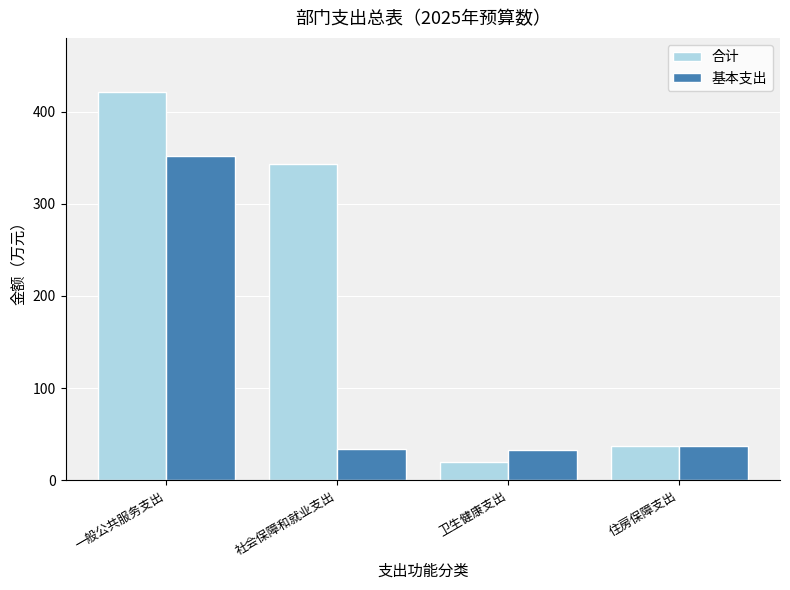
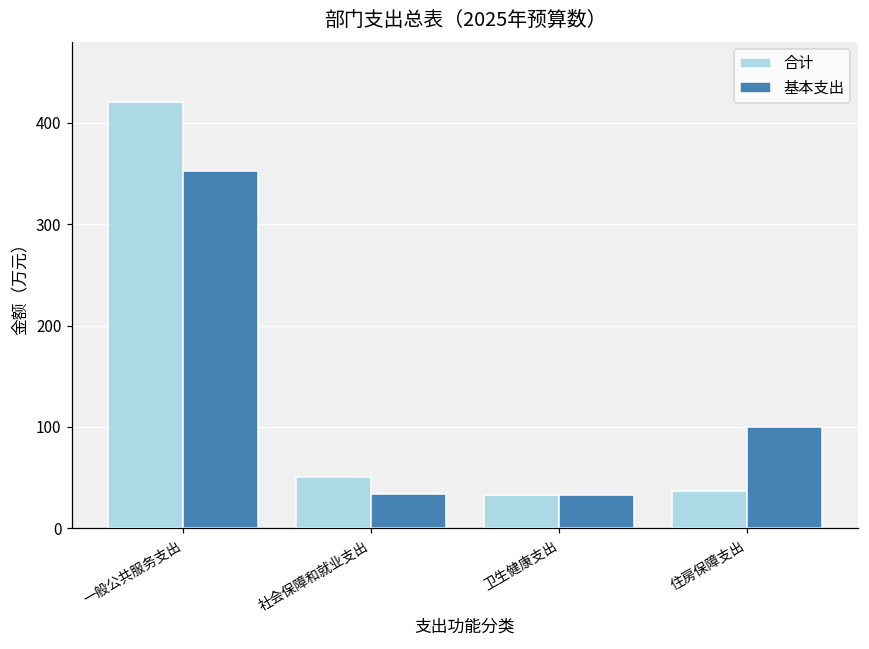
合计, 社会保障和就业支出: 340 -> 50
合计, 卫生健康支出: 20 -> 30
基本支出, 住房保障支出: 40 -> 100
